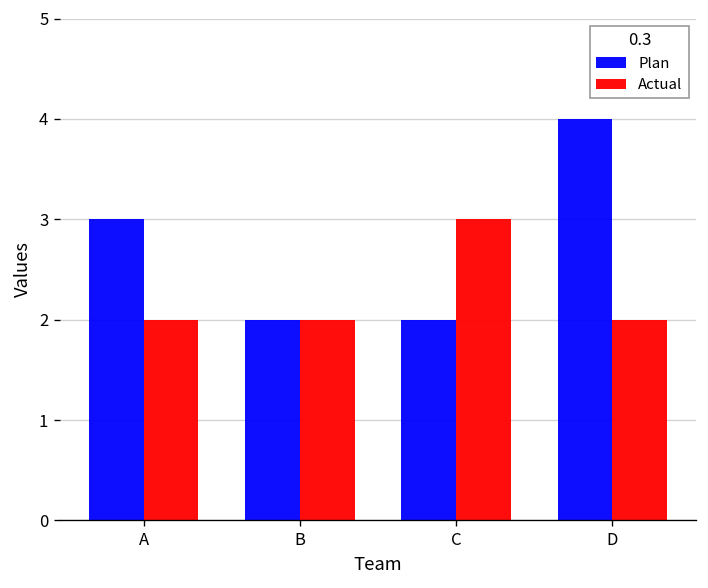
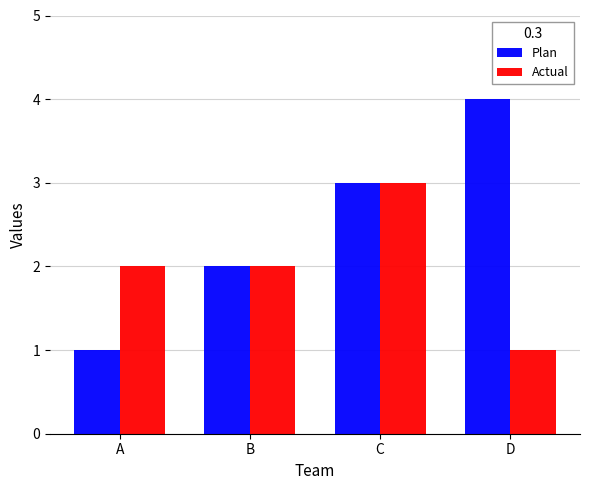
Plan, A: 3 -> 1
Plan, C: 2 -> 3
Actual, D: 2 -> 1
